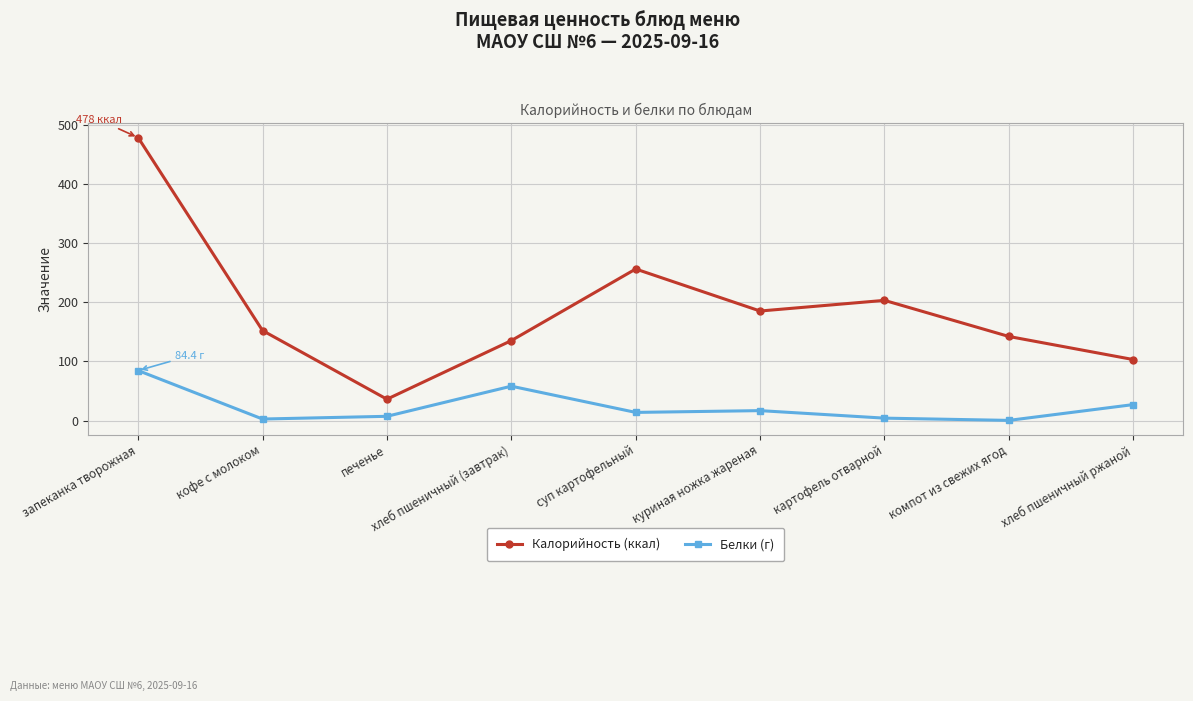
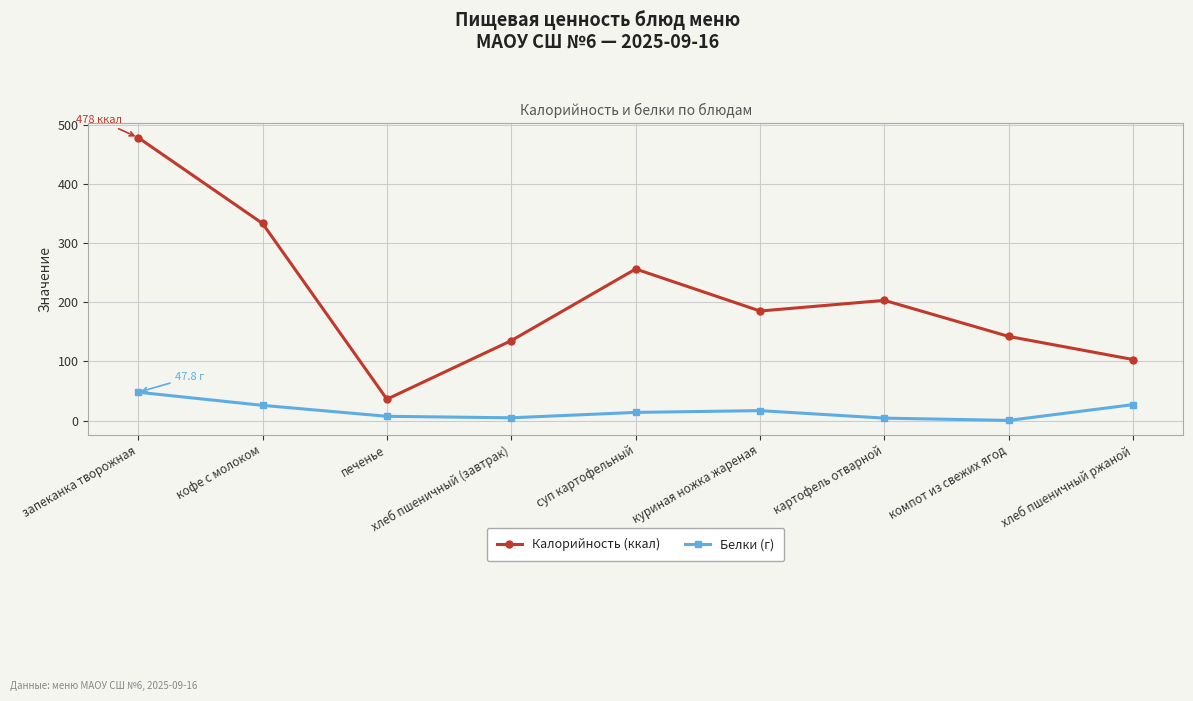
Белки (г), запеканка творожная: 84.4 -> 47.8
Калорийность (ккал), кофе с молоком: 150 -> 330
Белки (г), кофе с молоком: 0 -> 30
Белки (г), хлеб пшеничный (завтрак): 60 -> 0
